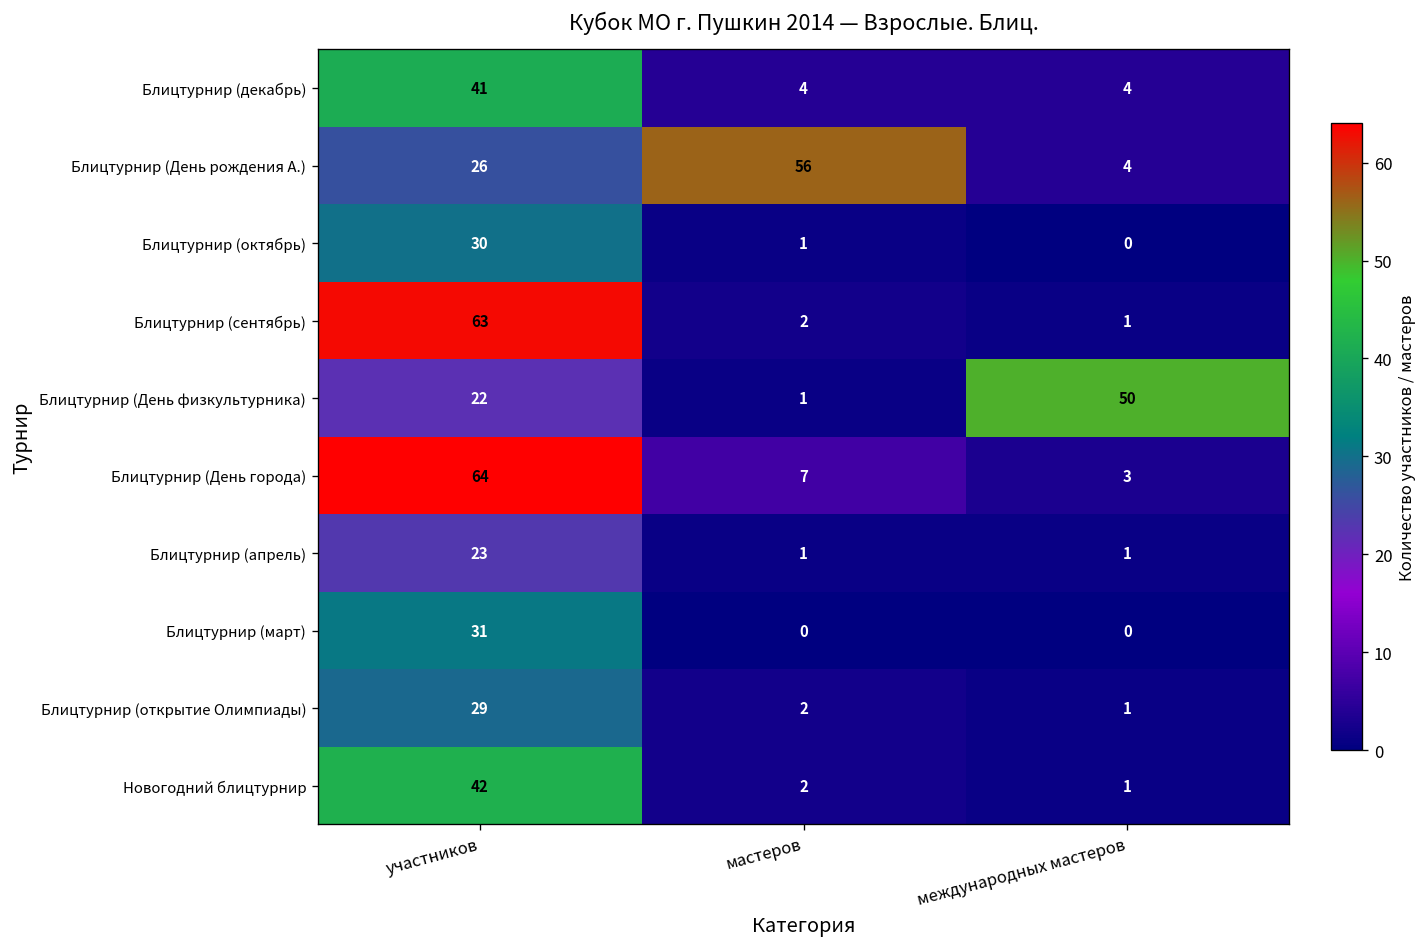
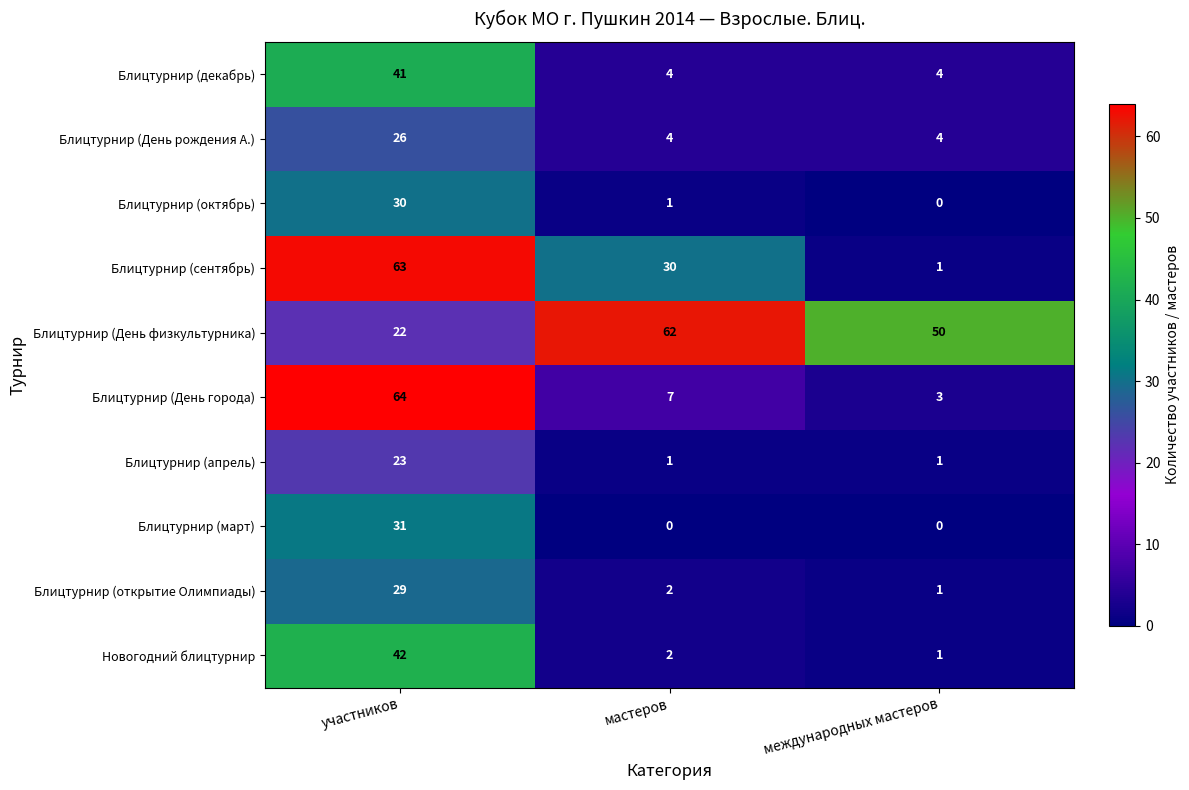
Блицтурнир (День рождения А.), мастеров: 56 -> 4
Блицтурнир (сентябрь), мастеров: 2 -> 30
Блицтурнир (День физкультурника), мастеров: 1 -> 62
